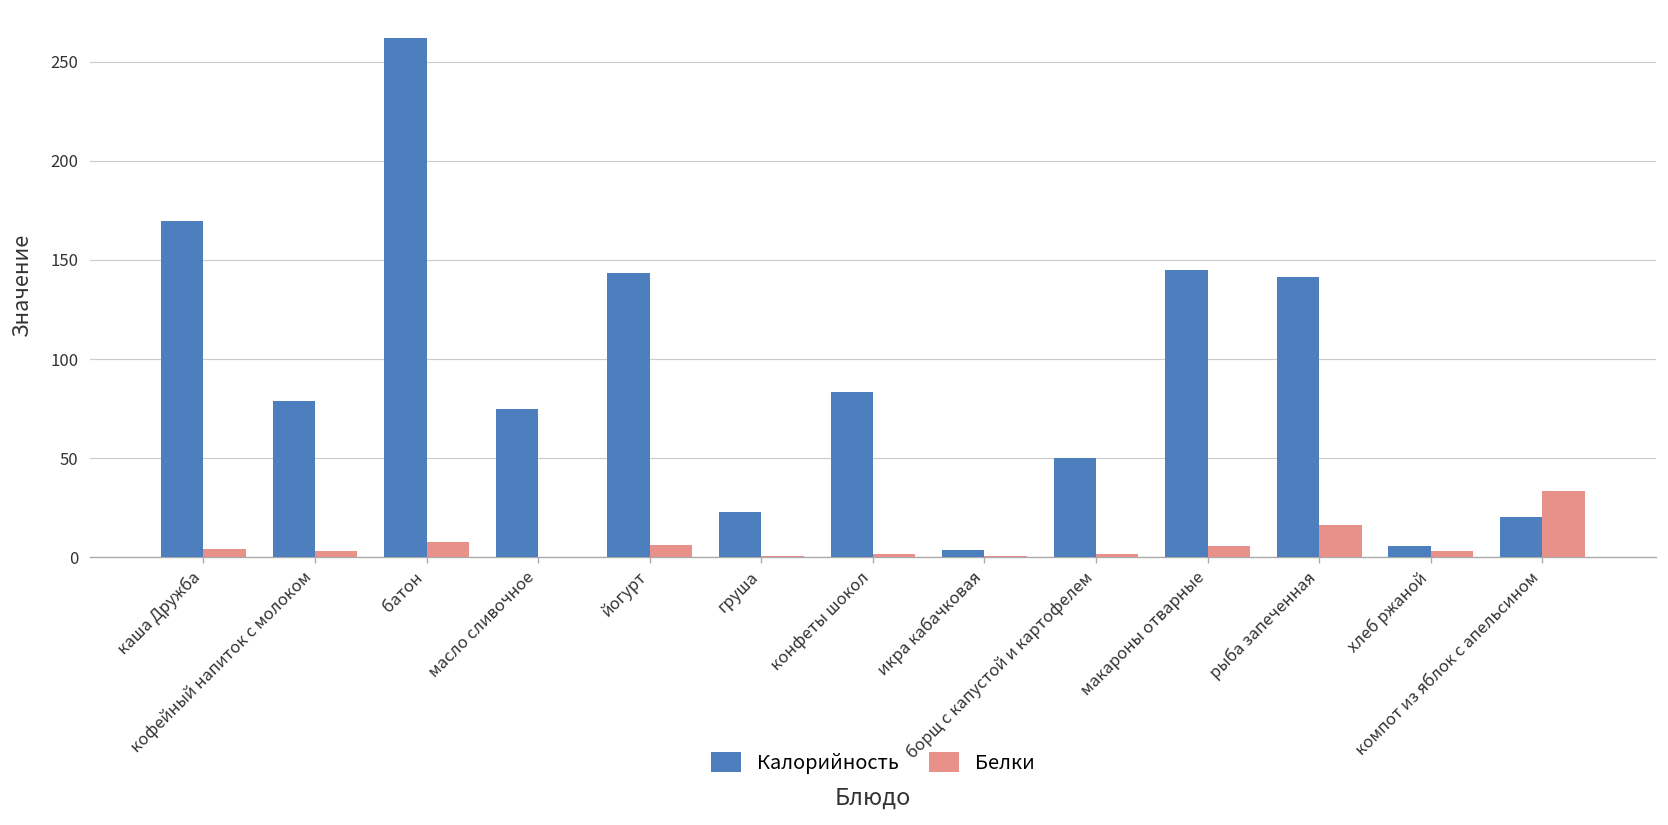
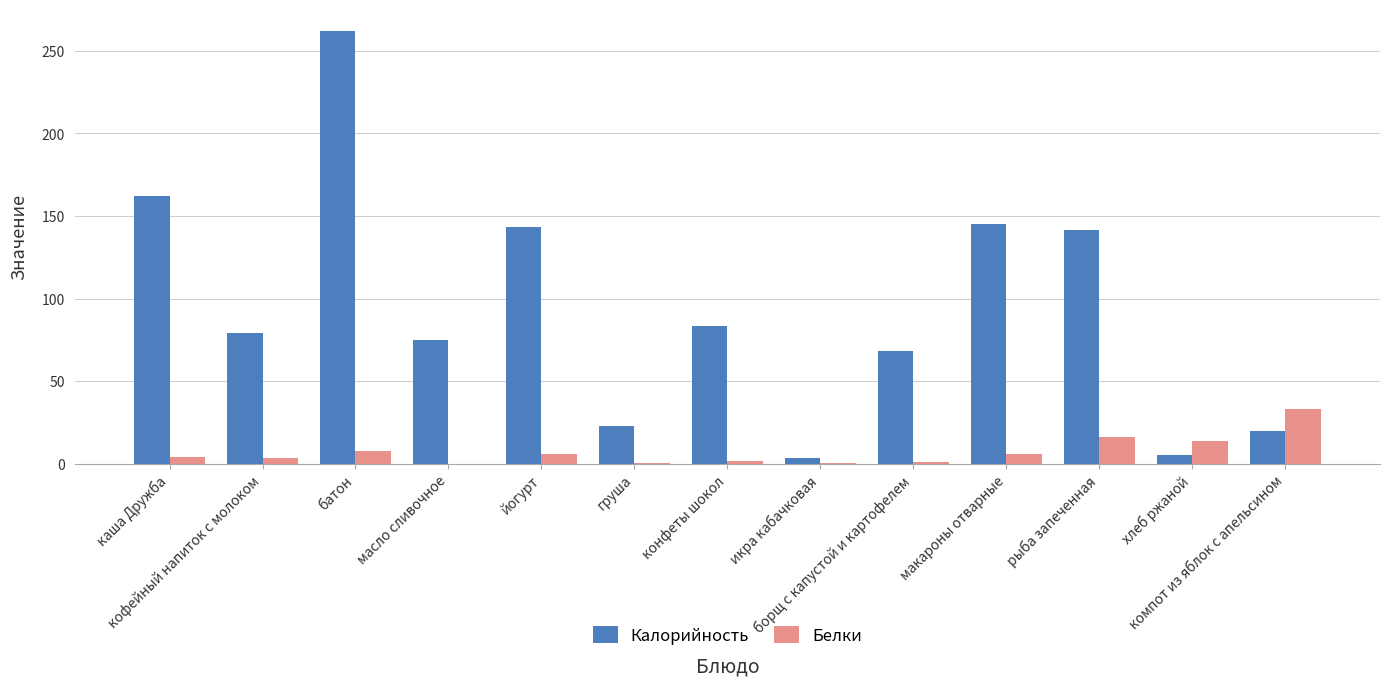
Калорийность, каша Дружба: 170 -> 162
Калорийность, борщ с капустой и картофелем: 50 -> 68
Белки, хлеб ржаной: 3 -> 14
